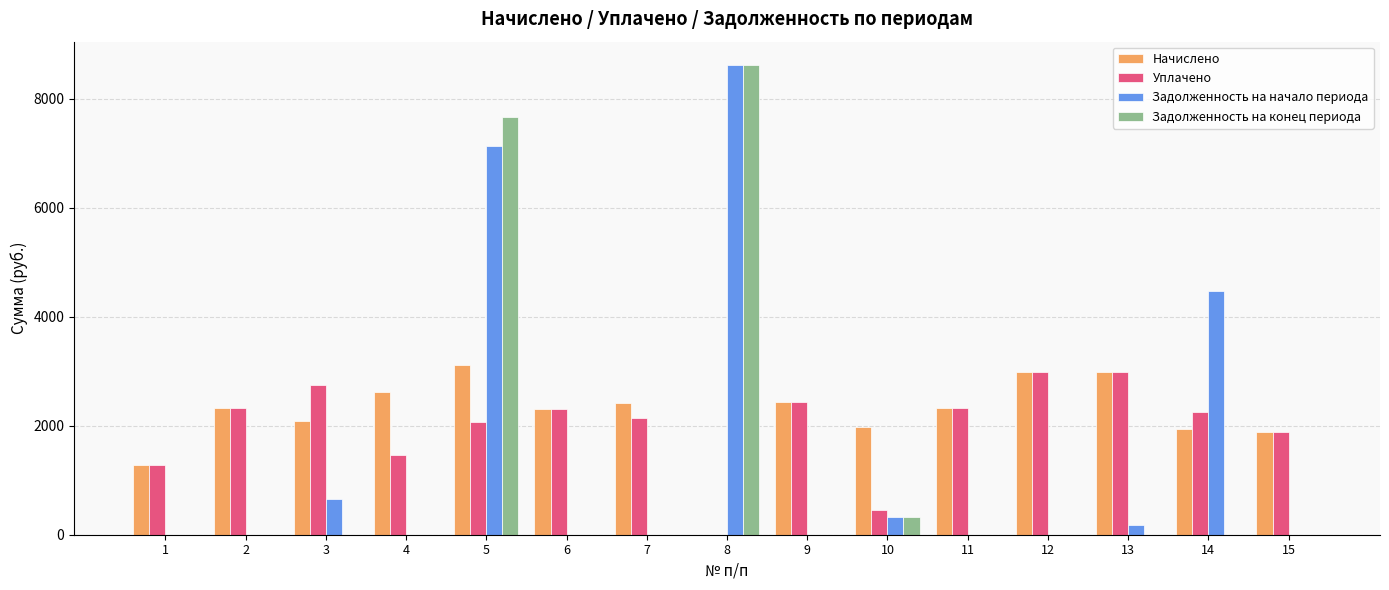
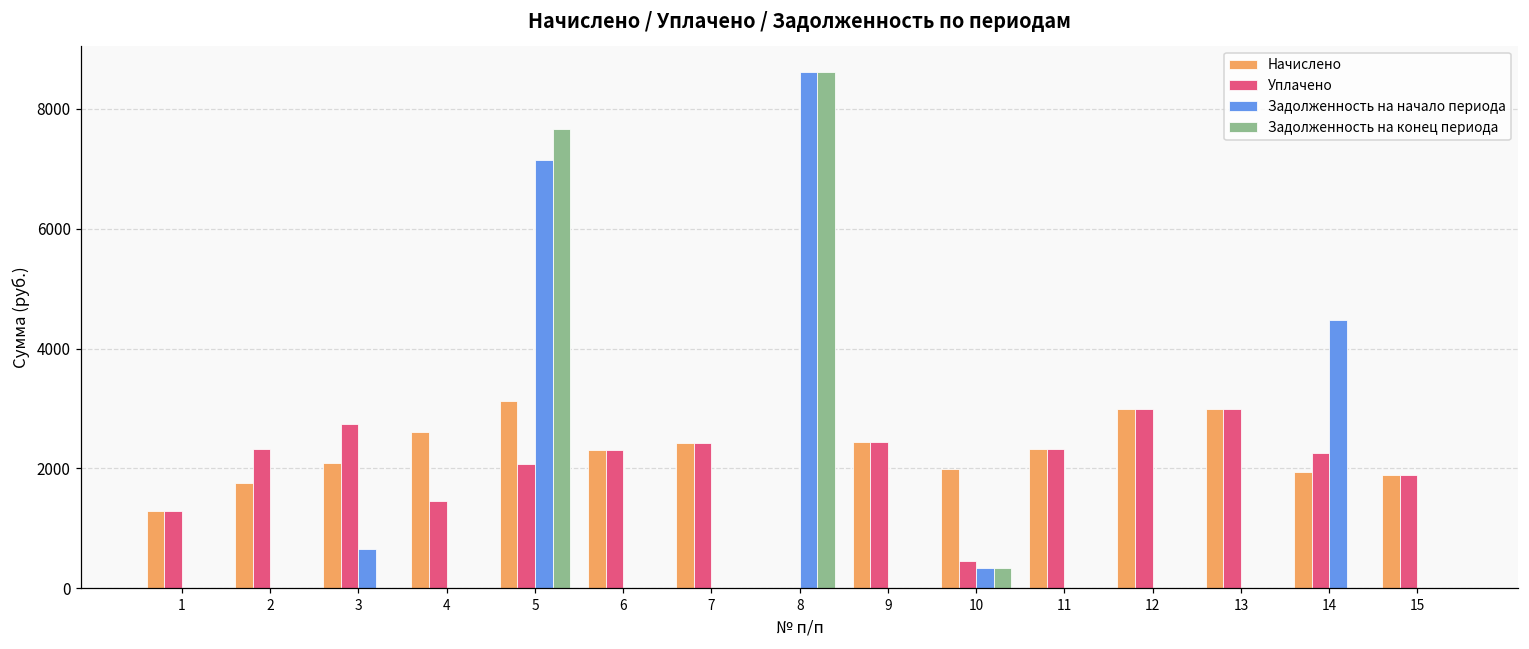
Начислено, 2: 2300 -> 1800
Уплачено, 7: 2100 -> 2400
Задолженность на начало периода, 13: 200 -> 0
